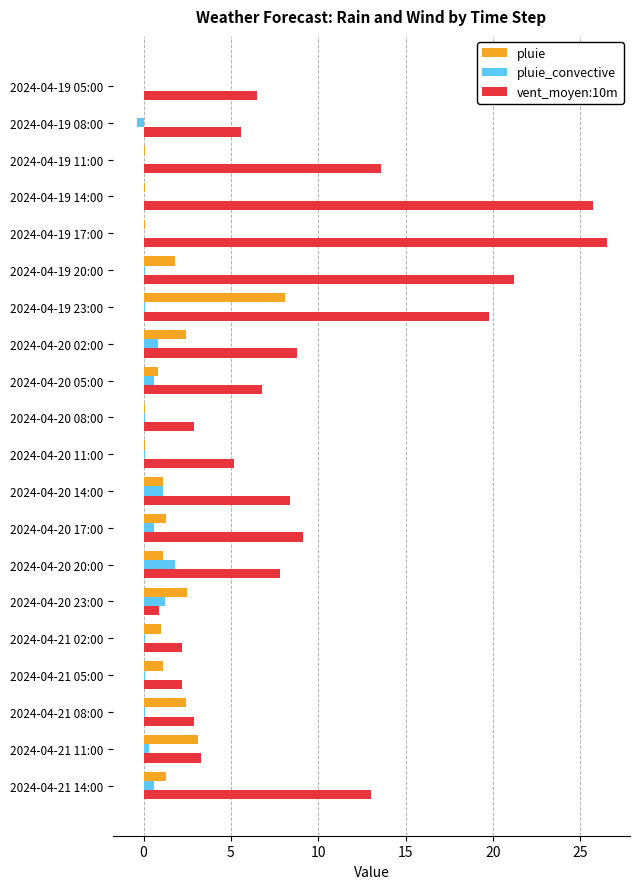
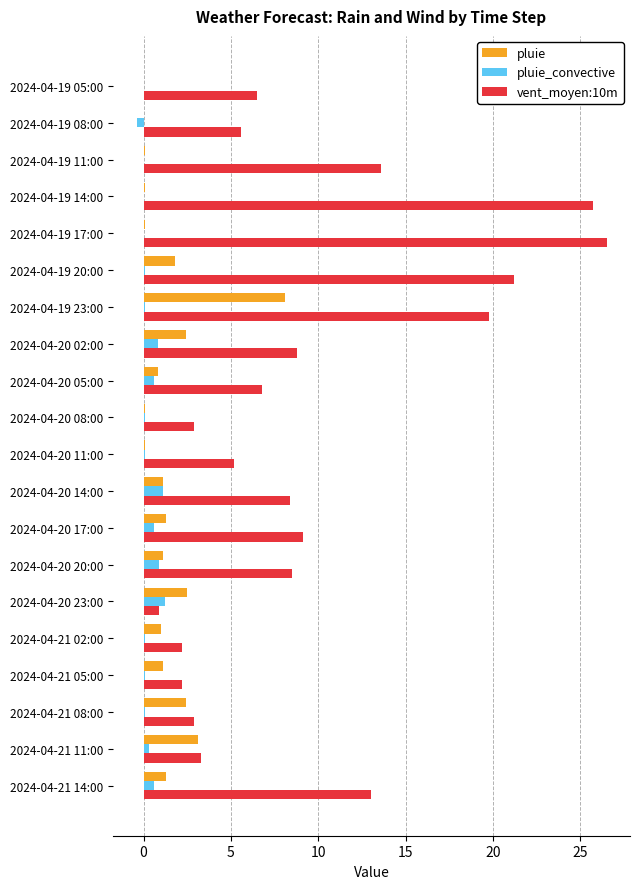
pluie_convective, 2024-04-20 20:00: 1.8 -> 0.9
vent_moyen:10m, 2024-04-20 20:00: 7.8 -> 8.5
